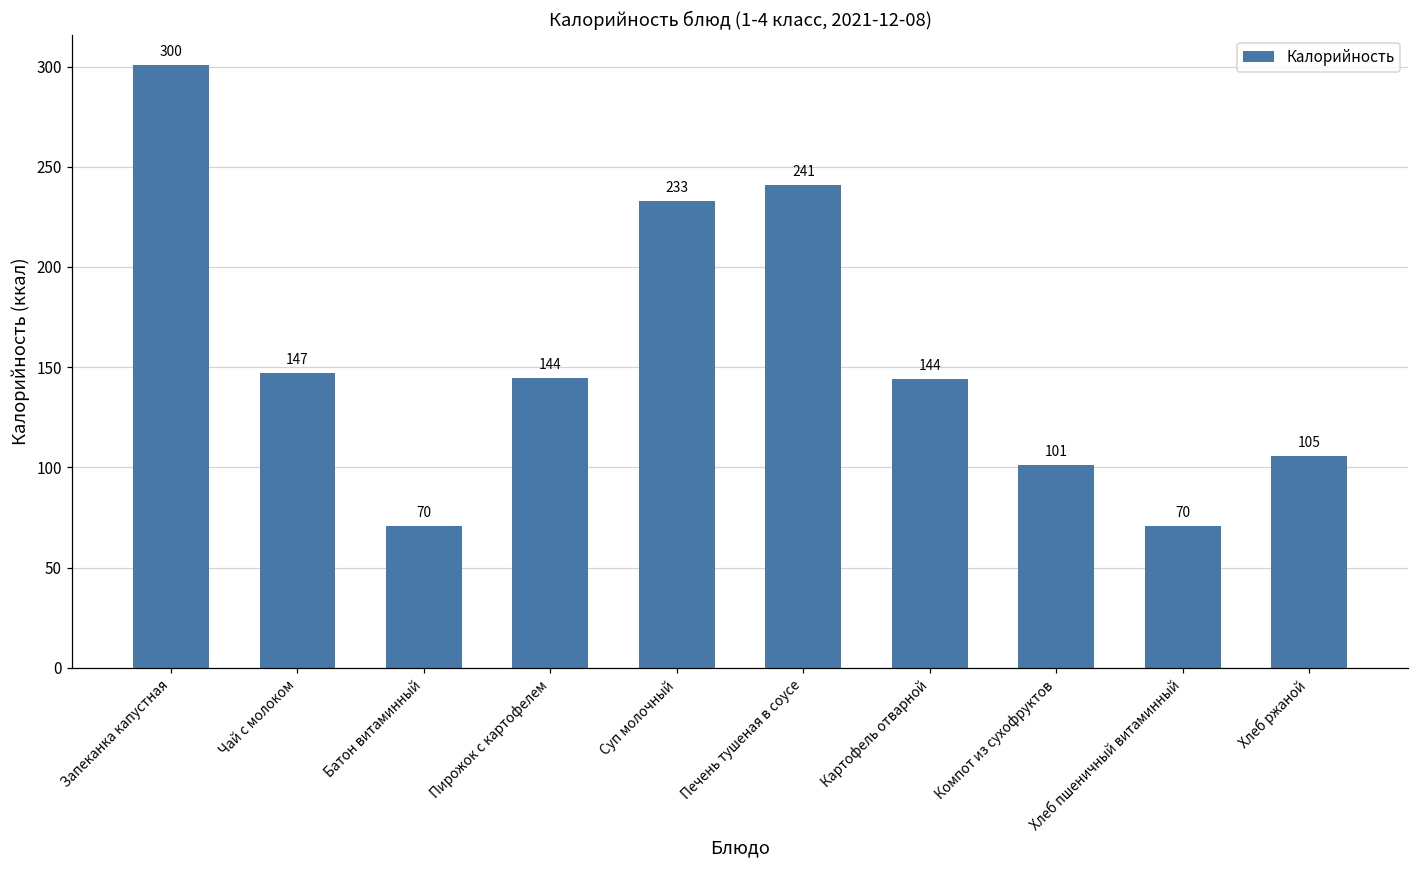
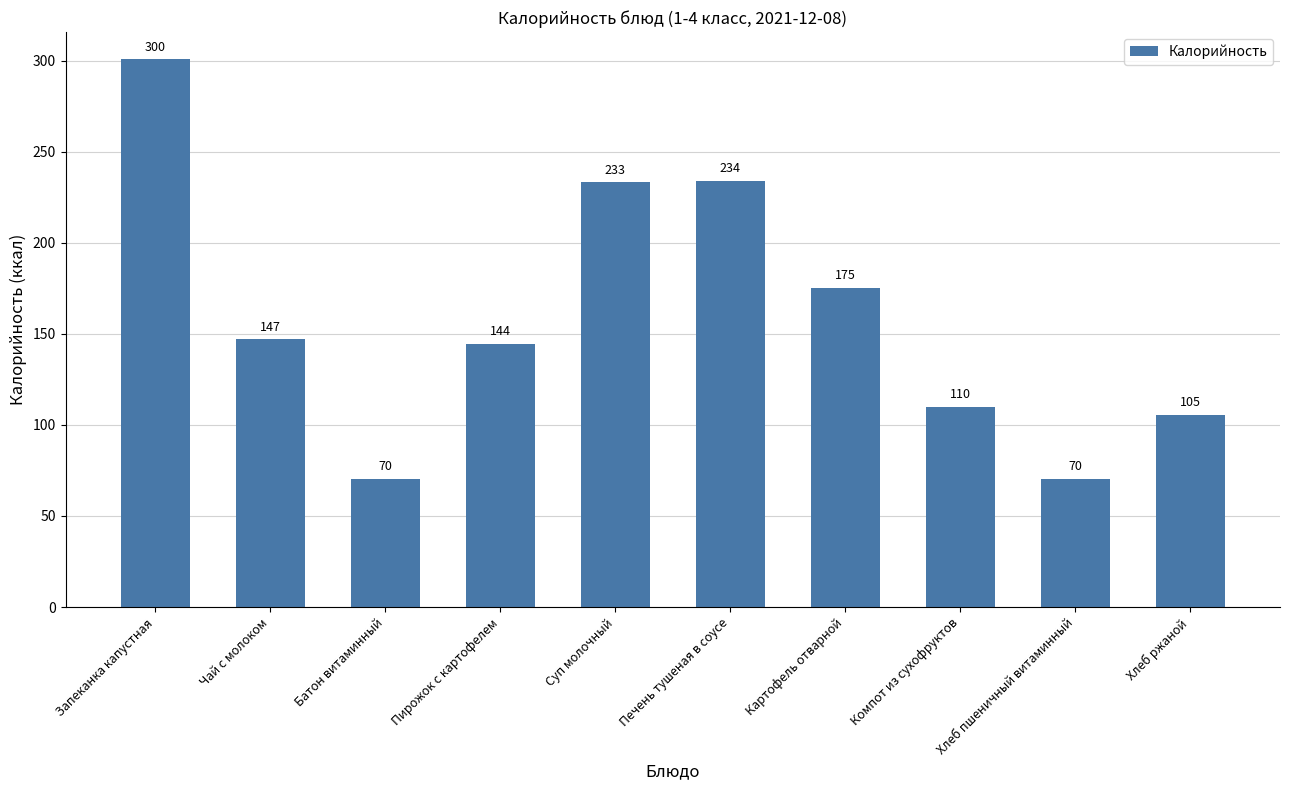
Печень тушеная в соусе: 241 -> 234
Картофель отварной: 144 -> 175
Компот из сухофруктов: 101 -> 110
